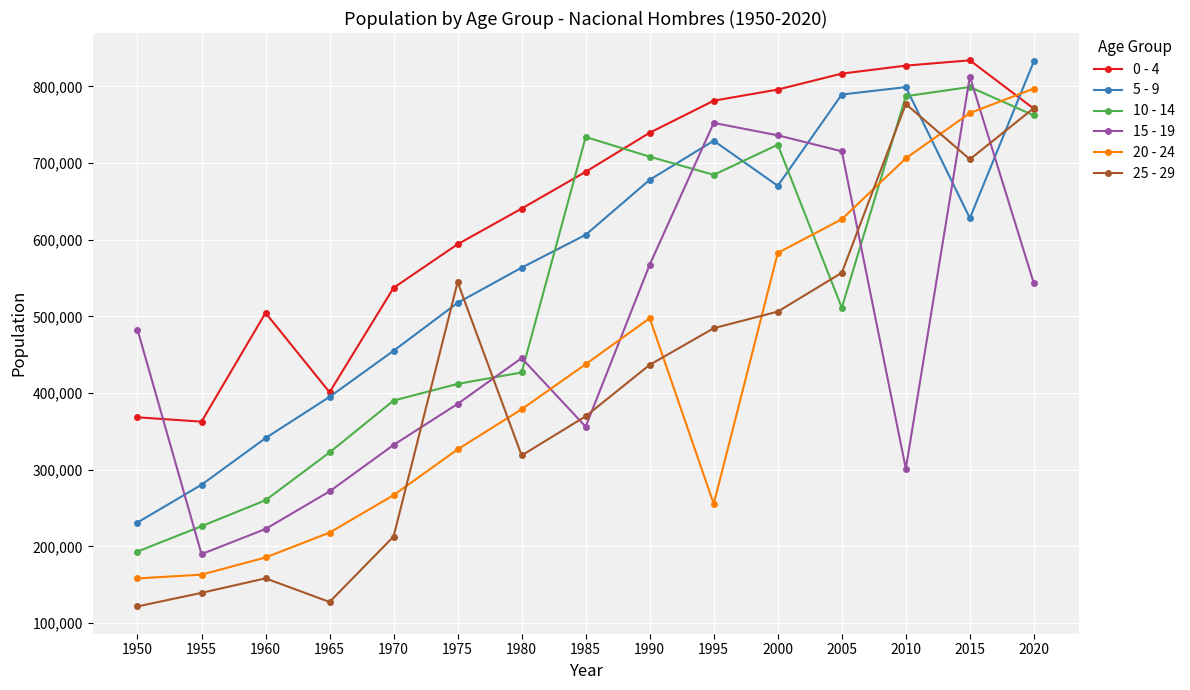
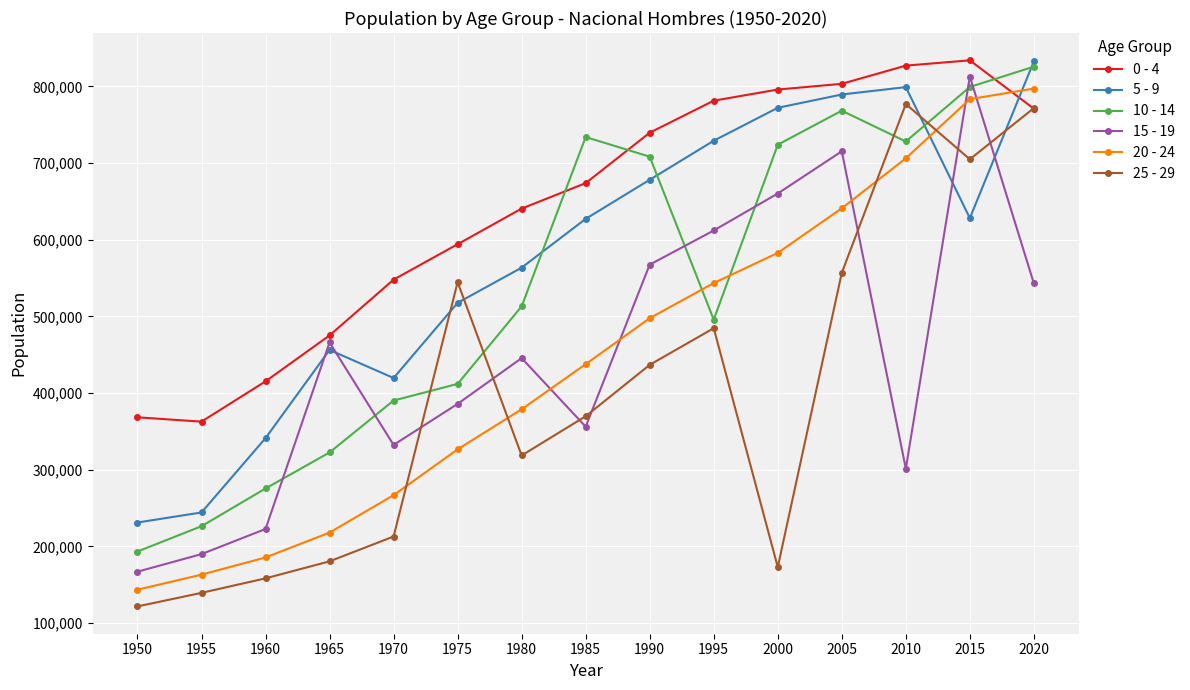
15 - 19, 1950: 480,000 -> 170,000
20 - 24, 1950: 160,000 -> 140,000
5 - 9, 1955: 280,000 -> 240,000
0 - 4, 1960: 500,000 -> 420,000
10 - 14, 1960: 260,000 -> 280,000
0 - 4, 1965: 400,000 -> 480,000
5 - 9, 1965: 390,000 -> 460,000
15 - 19, 1965: 270,000 -> 470,000
25 - 29, 1965: 130,000 -> 180,000
0 - 4, 1970: 540,000 -> 550,000
5 - 9, 1970: 460,000 -> 420,000
10 - 14, 1980: 430,000 -> 510,000
0 - 4, 1985: 690,000 -> 670,000
5 - 9, 1985: 610,000 -> 630,000
10 - 14, 1995: 680,000 -> 500,000
15 - 19, 1995: 750,000 -> 610,000
20 - 24, 1995: 260,000 -> 540,000
5 - 9, 2000: 670,000 -> 770,000
15 - 19, 2000: 740,000 -> 660,000
25 - 29, 2000: 510,000 -> 170,000
0 - 4, 2005: 820,000 -> 800,000
10 - 14, 2005: 510,000 -> 770,000
20 - 24, 2005: 630,000 -> 640,000
10 - 14, 2010: 790,000 -> 730,000
20 - 24, 2015: 770,000 -> 780,000
10 - 14, 2020: 760,000 -> 830,000
